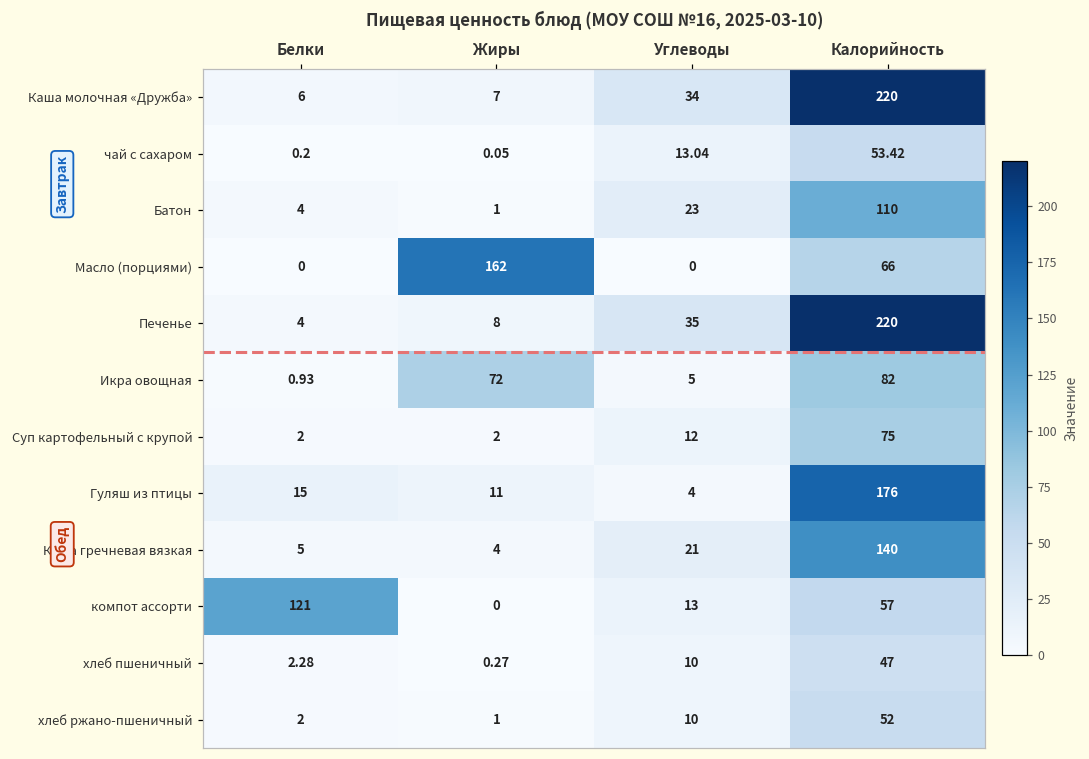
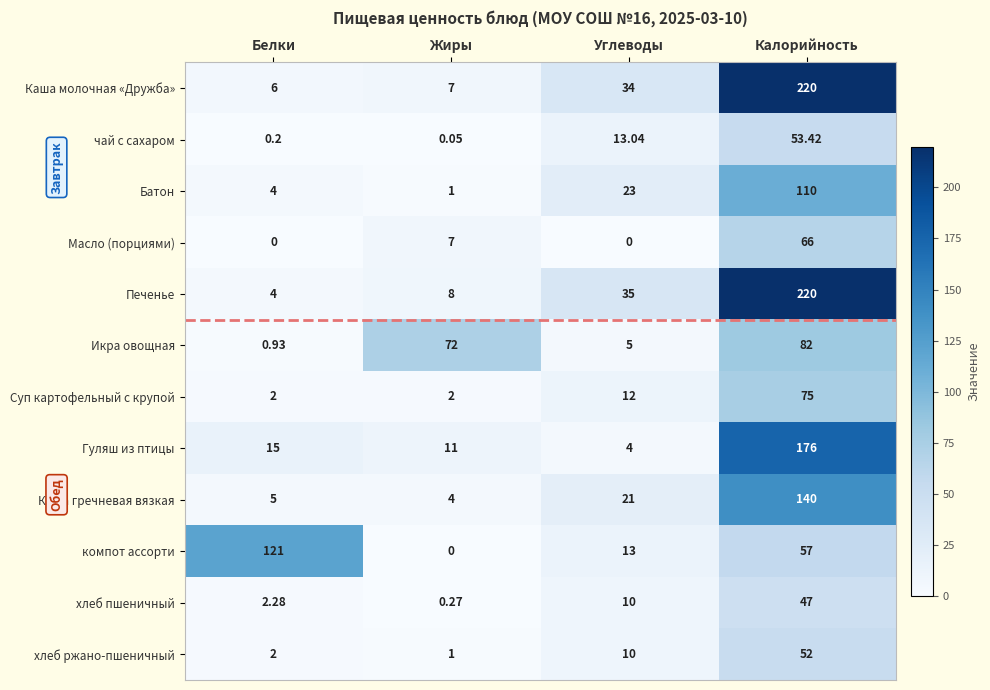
Масло (порциями), Жиры: 162 -> 7
